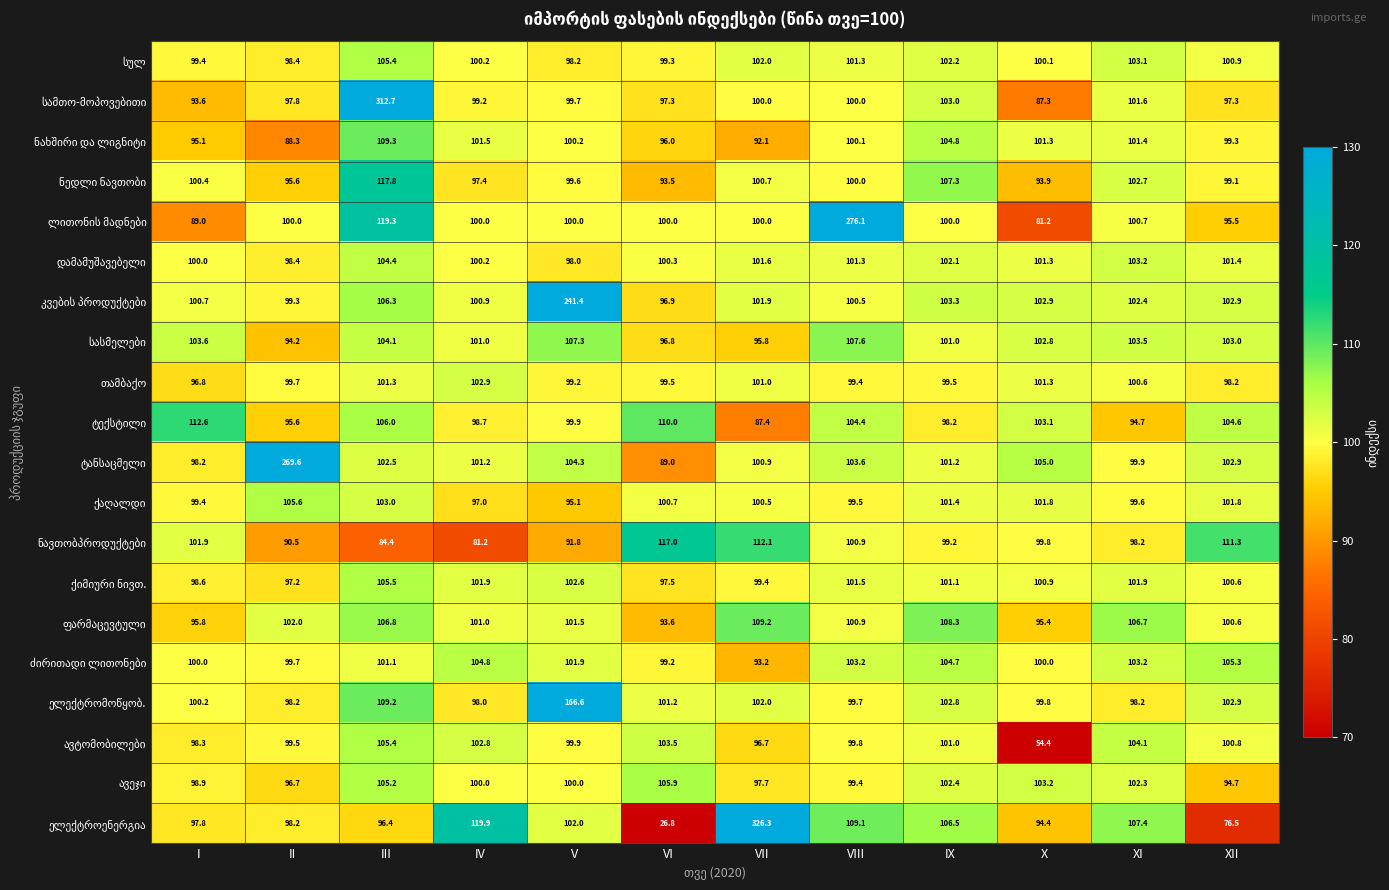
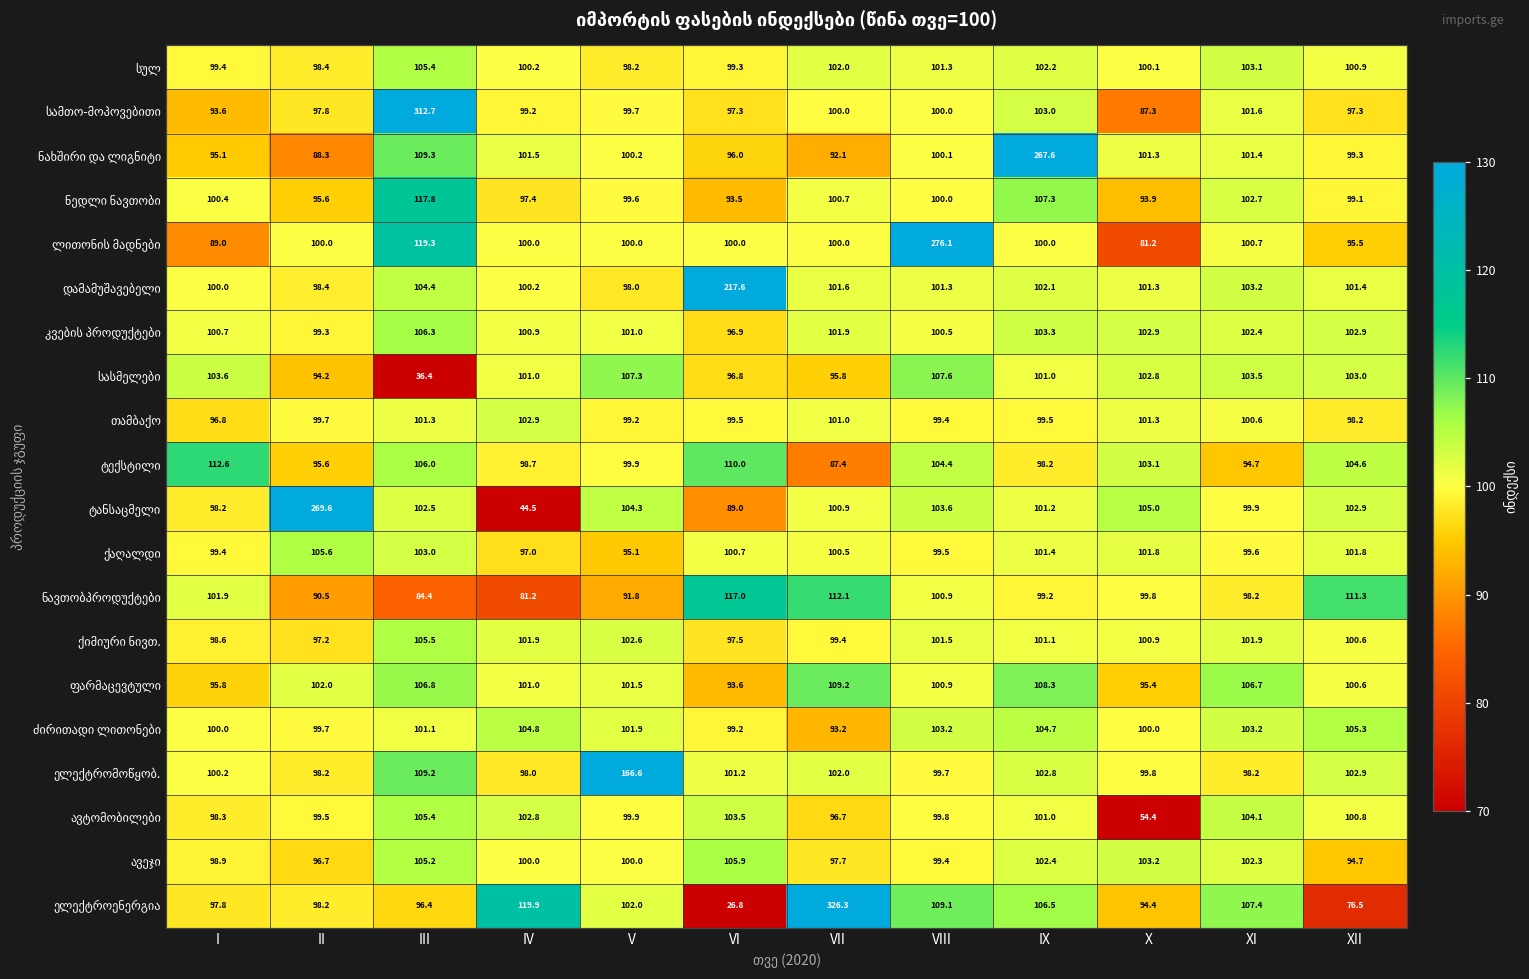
ნახშირი და ლიგნიტი, IX: 104.8 -> 267.6
დამამუშავებელი, VI: 100.3 -> 217.6
კვების პროდუქტები, V: 241.4 -> 101.0
სასმელები, III: 104.1 -> 36.4
ტანსაცმელი, IV: 101.2 -> 44.5
